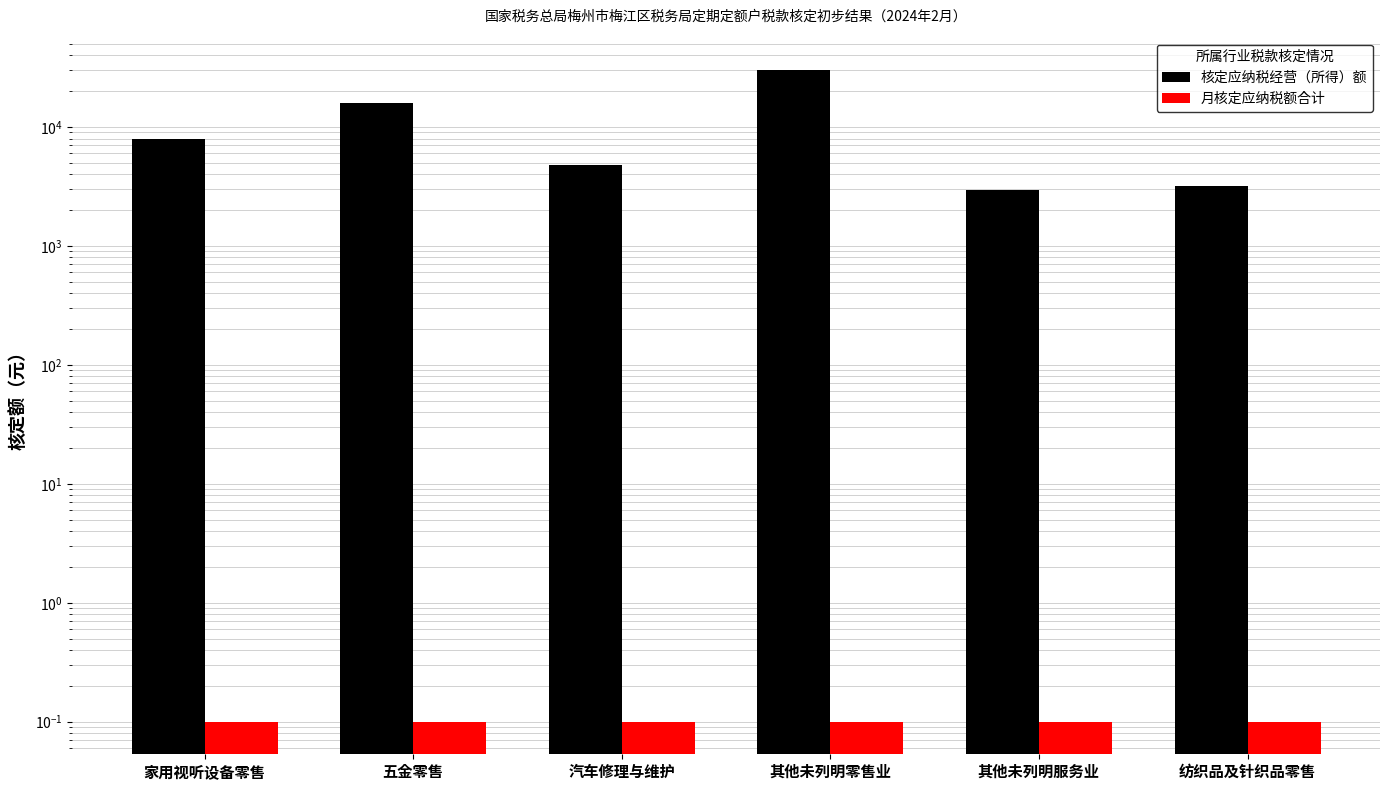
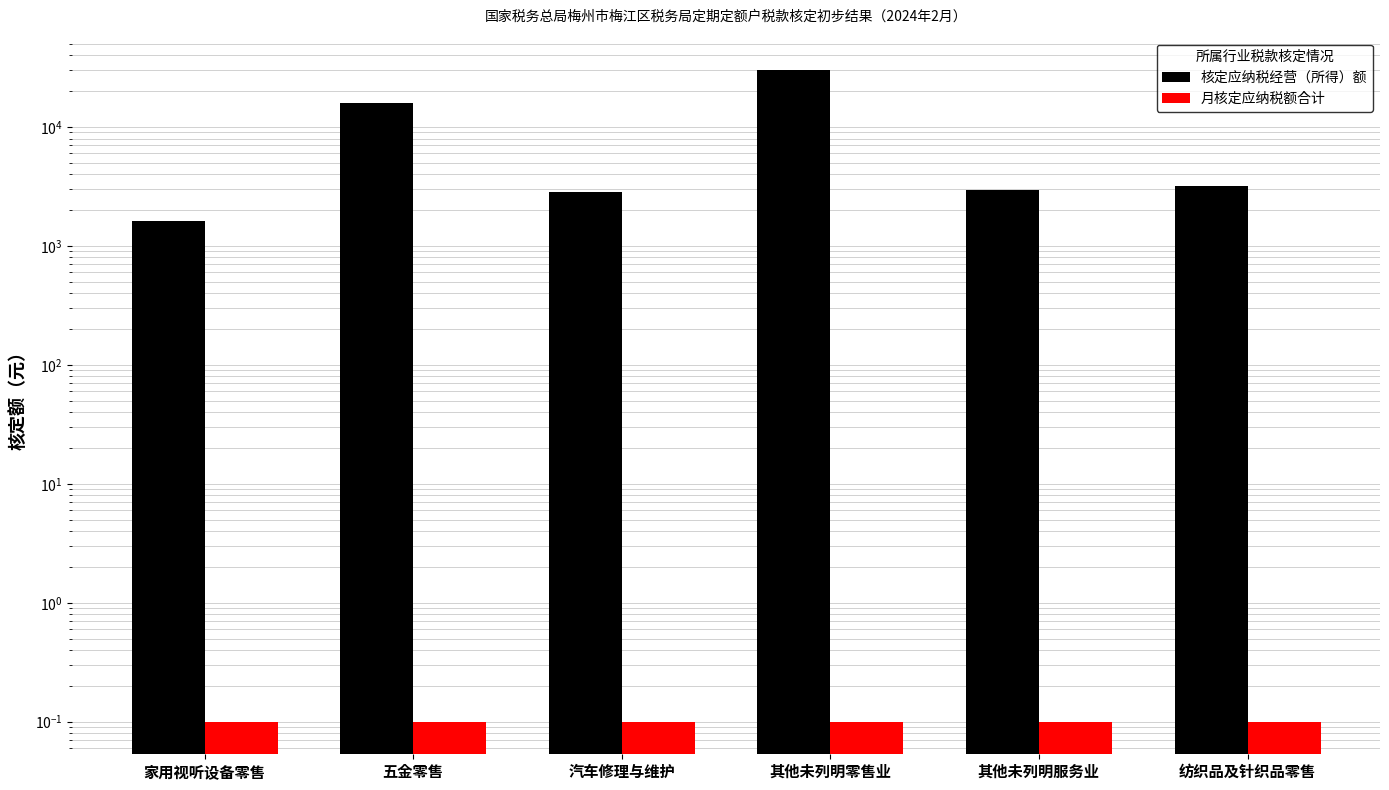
核定应纳税经营（所得）额, 家用视听设备零售: 8000 -> 1600
核定应纳税经营（所得）额, 汽车修理与维护: 4800 -> 2800
